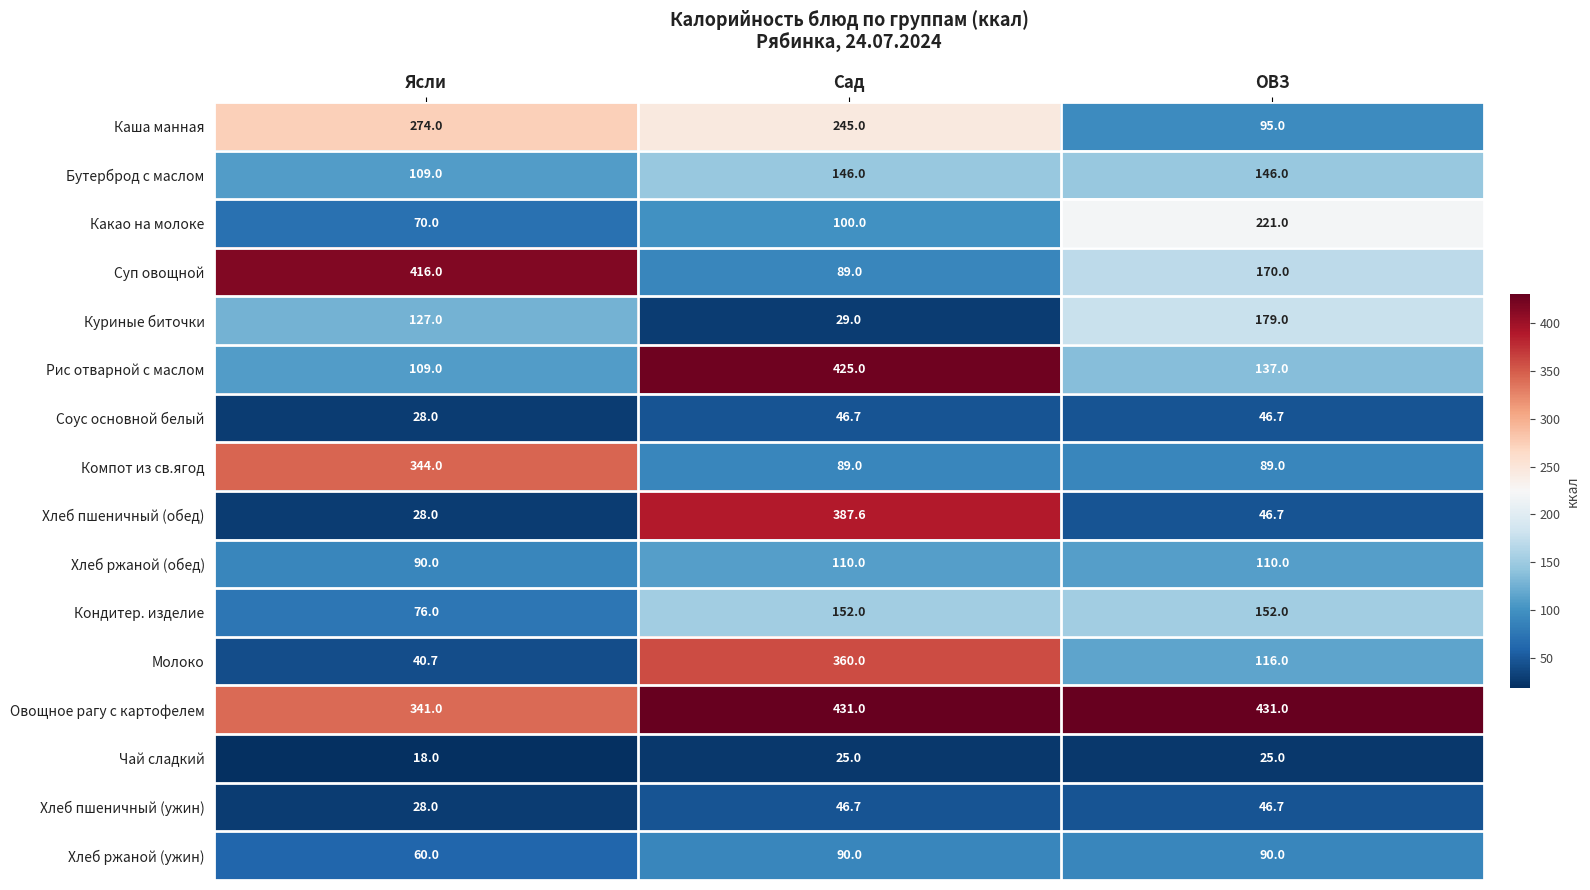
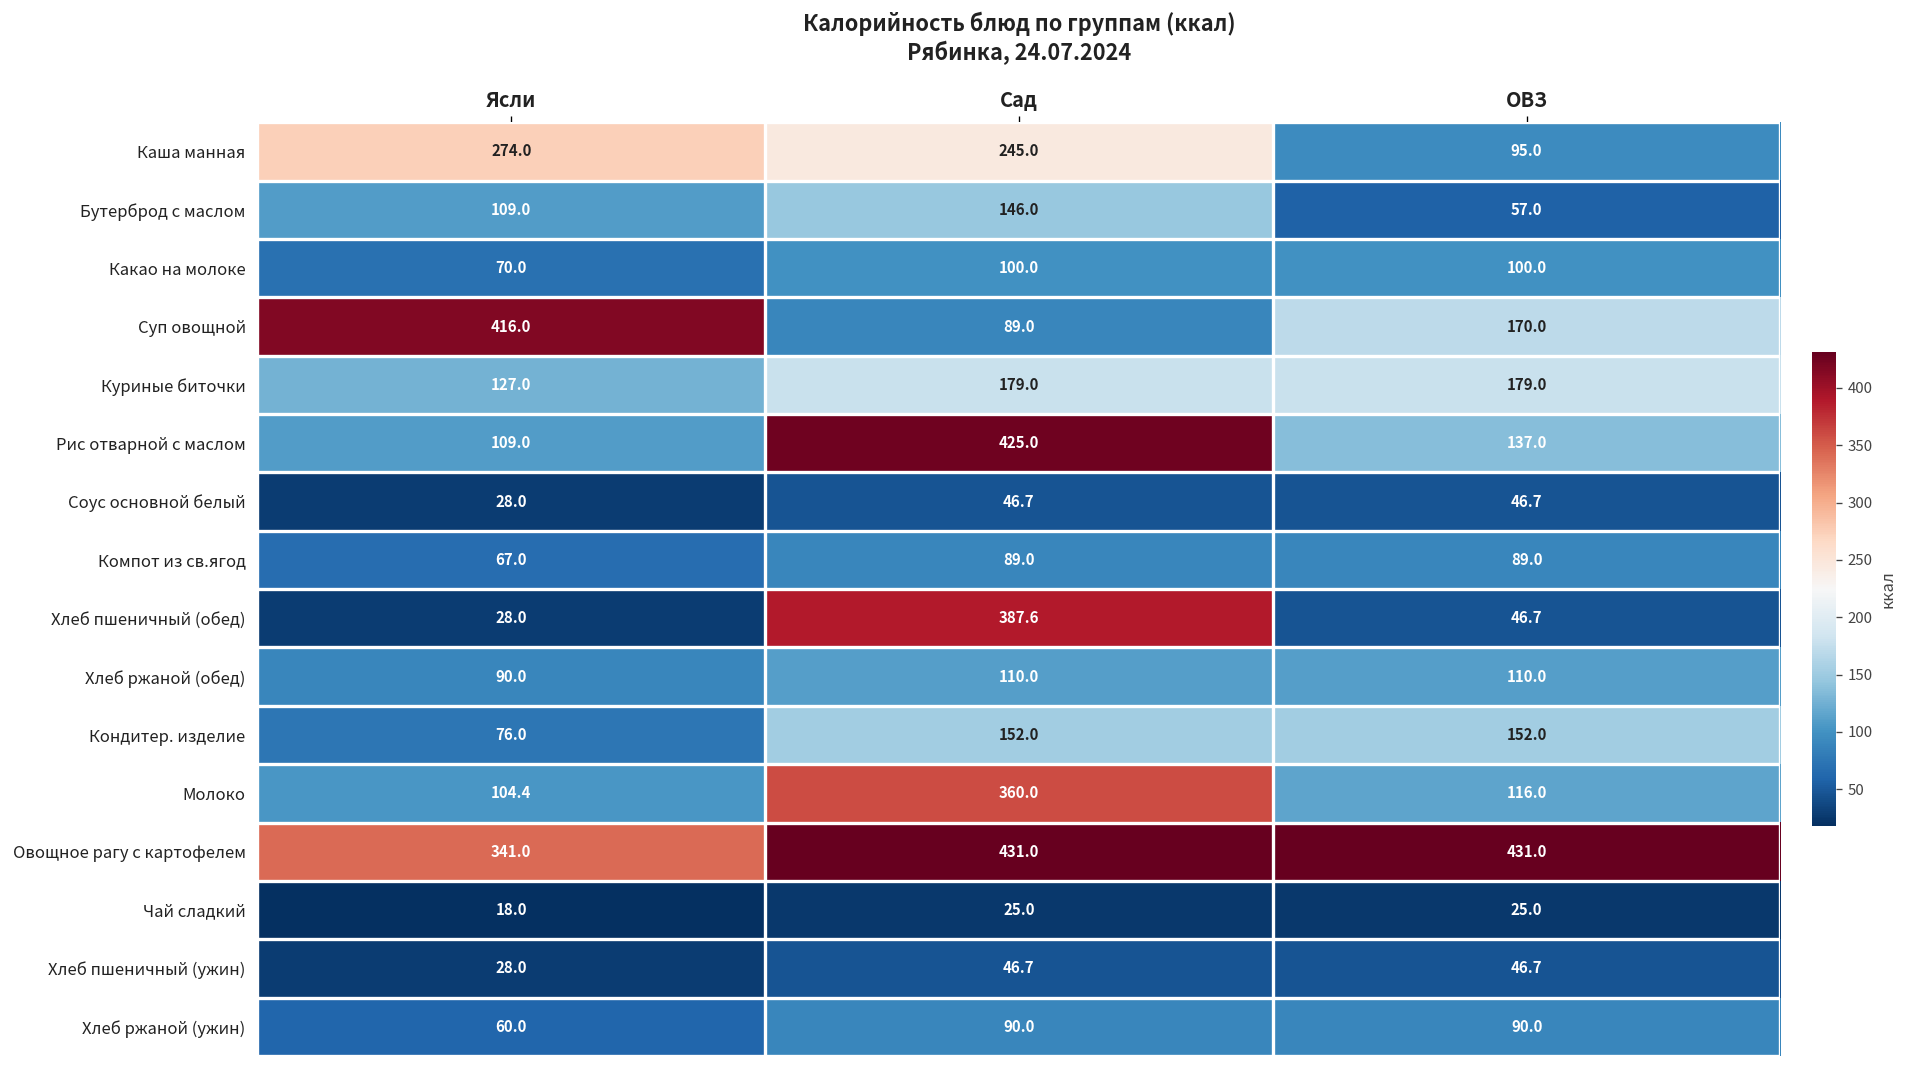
Бутерброд с маслом, ОВЗ: 146.0 -> 57.0
Какао на молоке, ОВЗ: 221.0 -> 100.0
Куриные биточки, Сад: 29.0 -> 179.0
Компот из св.ягод, Ясли: 344.0 -> 67.0
Молоко, Ясли: 40.7 -> 104.4
